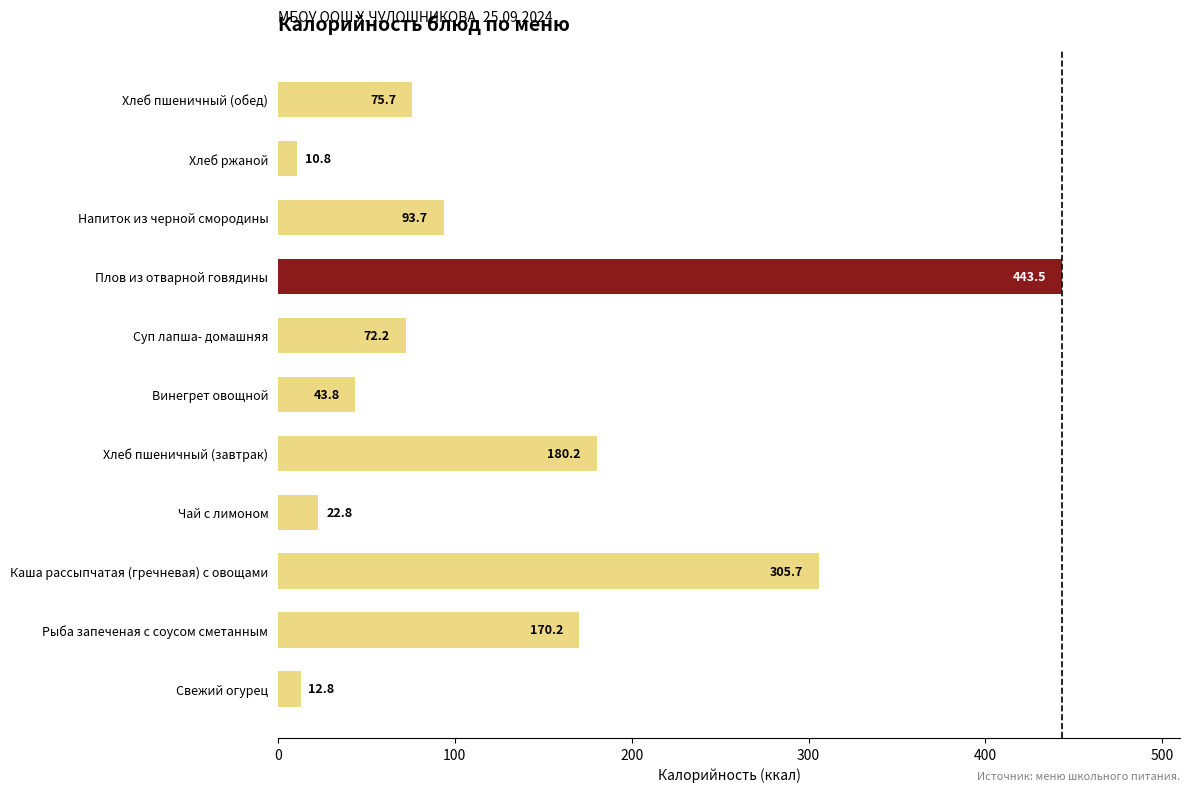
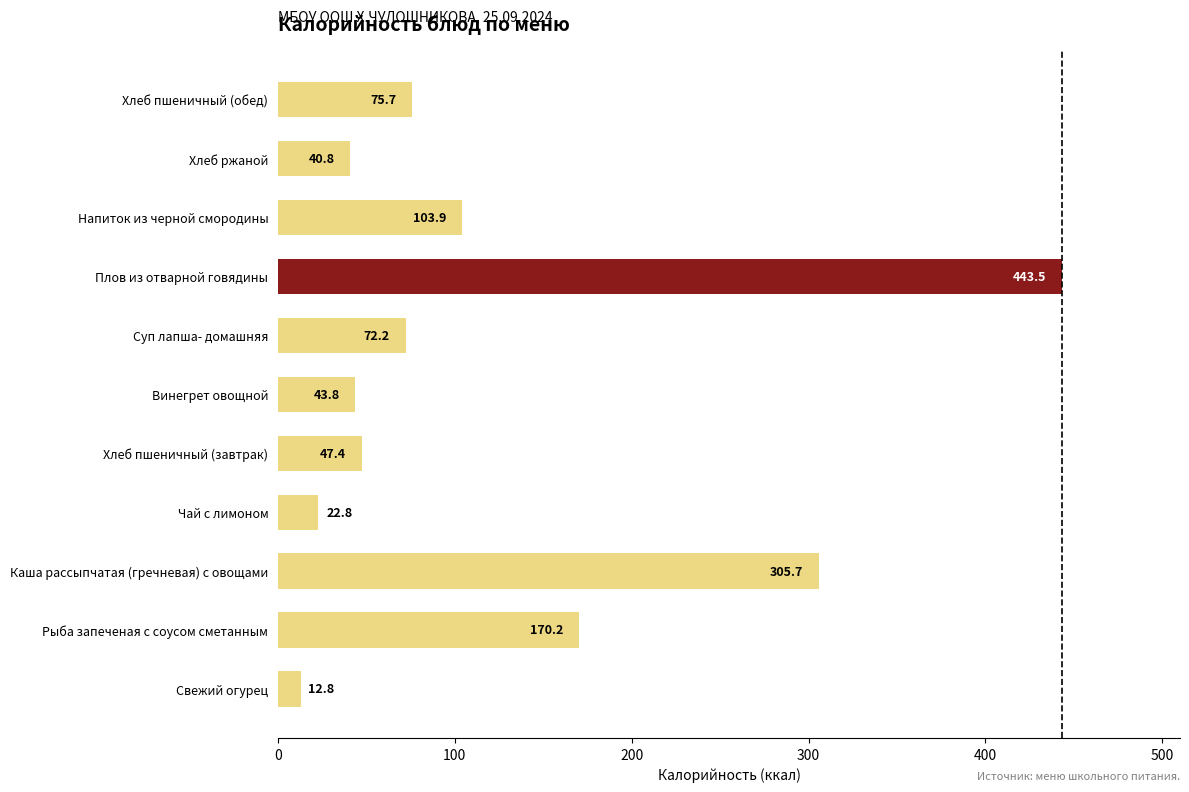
Хлеб ржаной: 10.8 -> 40.8
Напиток из черной смородины: 93.7 -> 103.9
Хлеб пшеничный (завтрак): 180.2 -> 47.4
